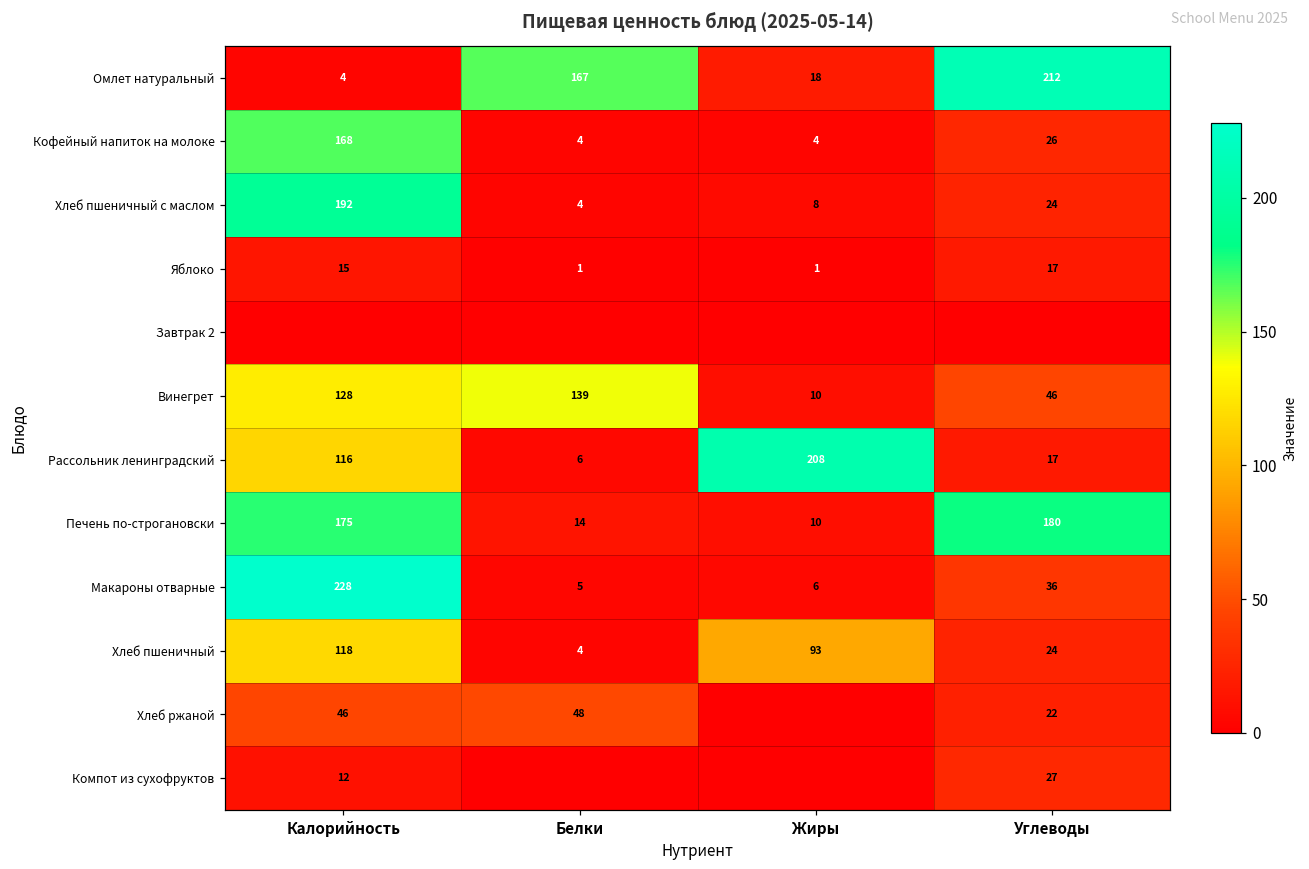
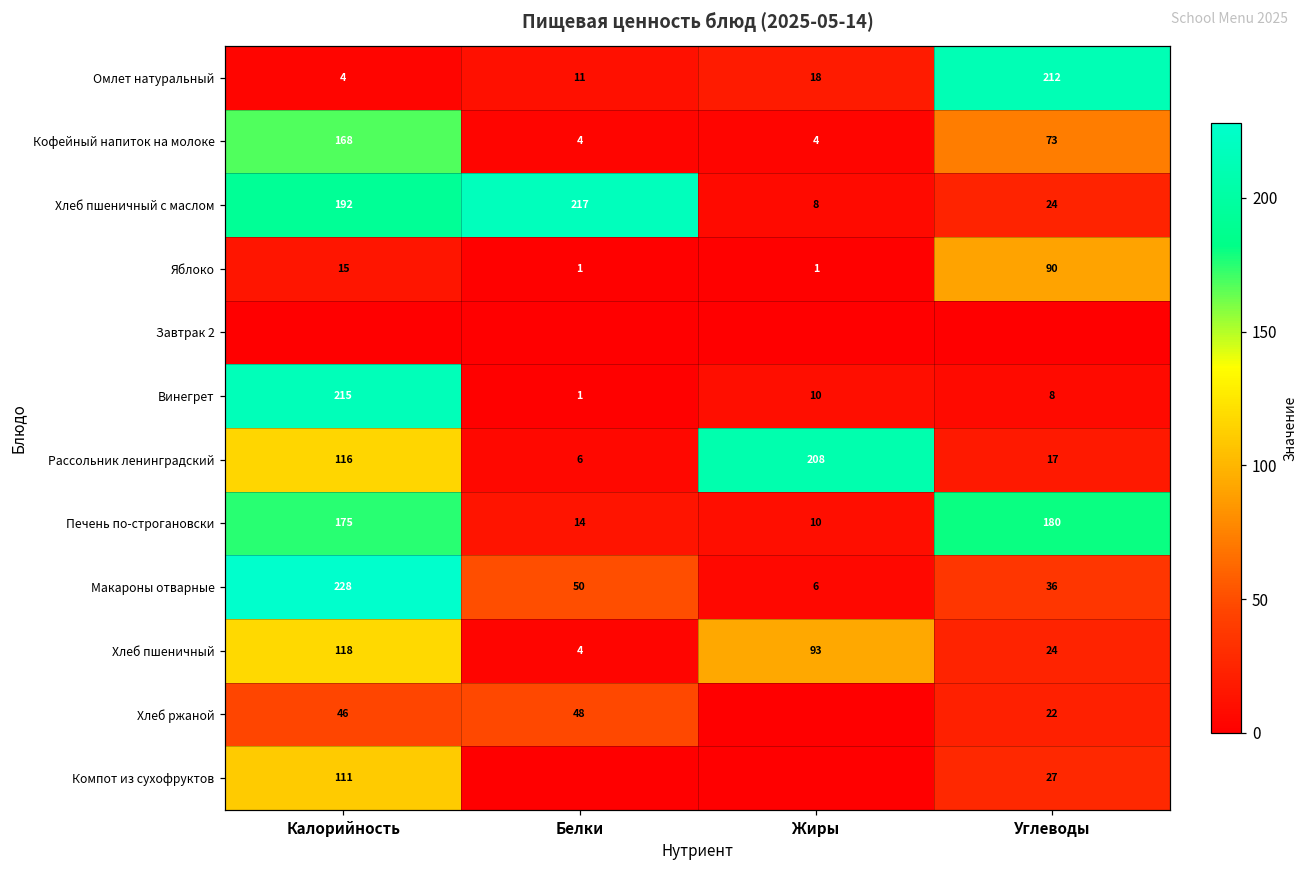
Омлет натуральный, Белки: 167 -> 11
Кофейный напиток на молоке, Углеводы: 26 -> 73
Хлеб пшеничный с маслом, Белки: 4 -> 217
Яблоко, Углеводы: 17 -> 90
Винегрет, Калорийность: 128 -> 215
Винегрет, Белки: 139 -> 1
Винегрет, Углеводы: 46 -> 8
Макароны отварные, Белки: 5 -> 50
Компот из сухофруктов, Калорийность: 12 -> 111
